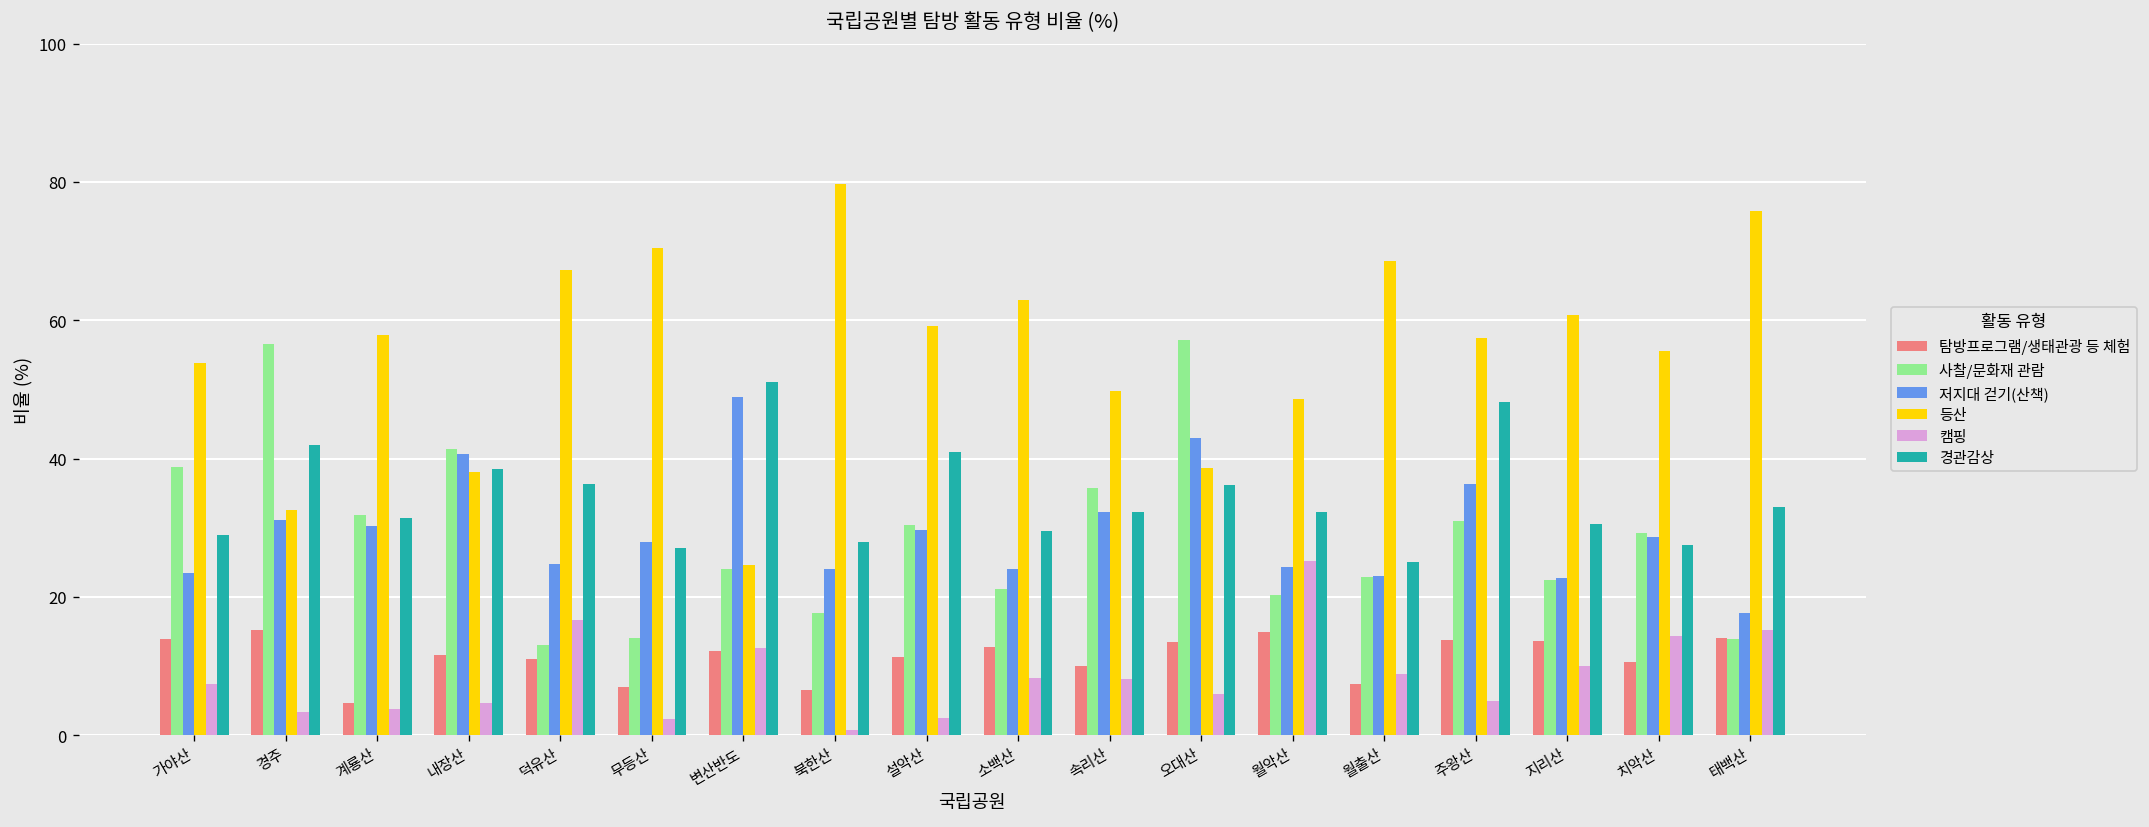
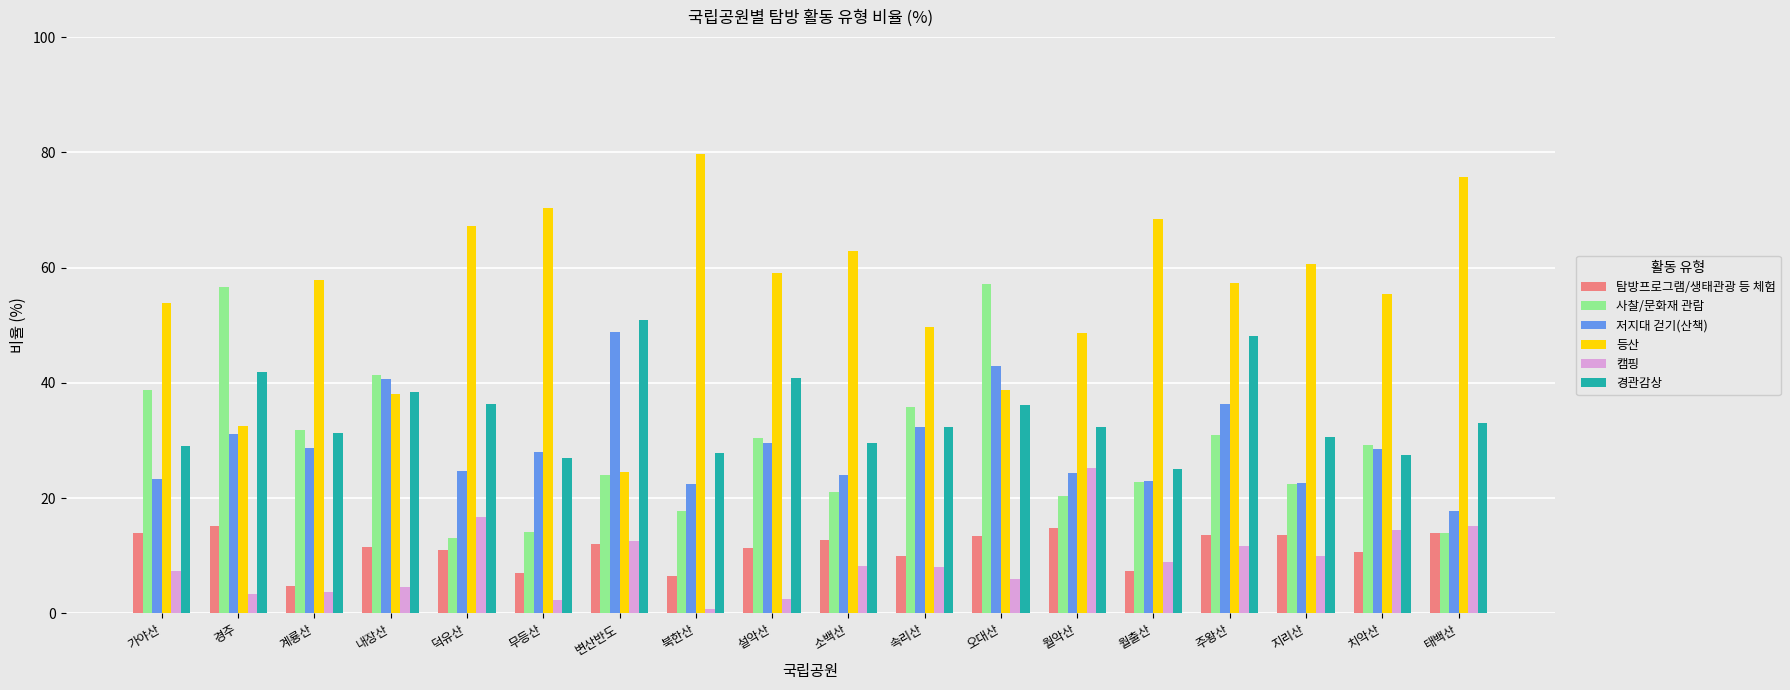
저지대 걷기(산책), 계룡산: 30 -> 29
저지대 걷기(산책), 북한산: 24 -> 22
캠핑, 주왕산: 5 -> 12
